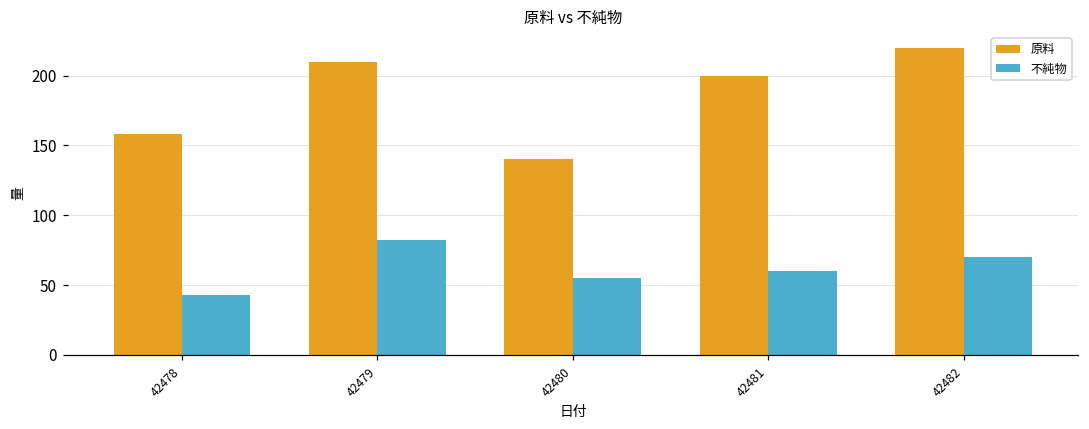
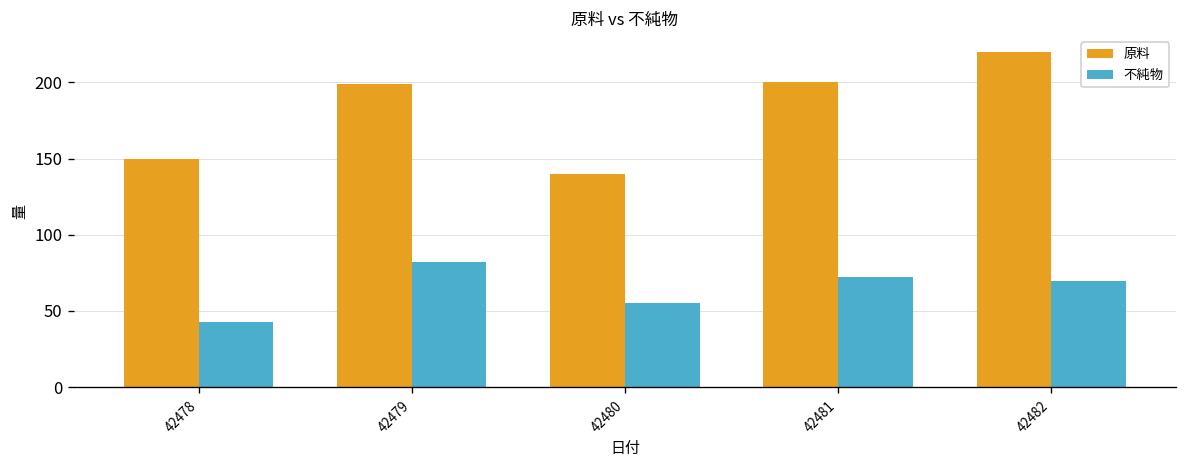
原料, 42478: 158 -> 150
原料, 42479: 210 -> 199
不純物, 42481: 60 -> 72
